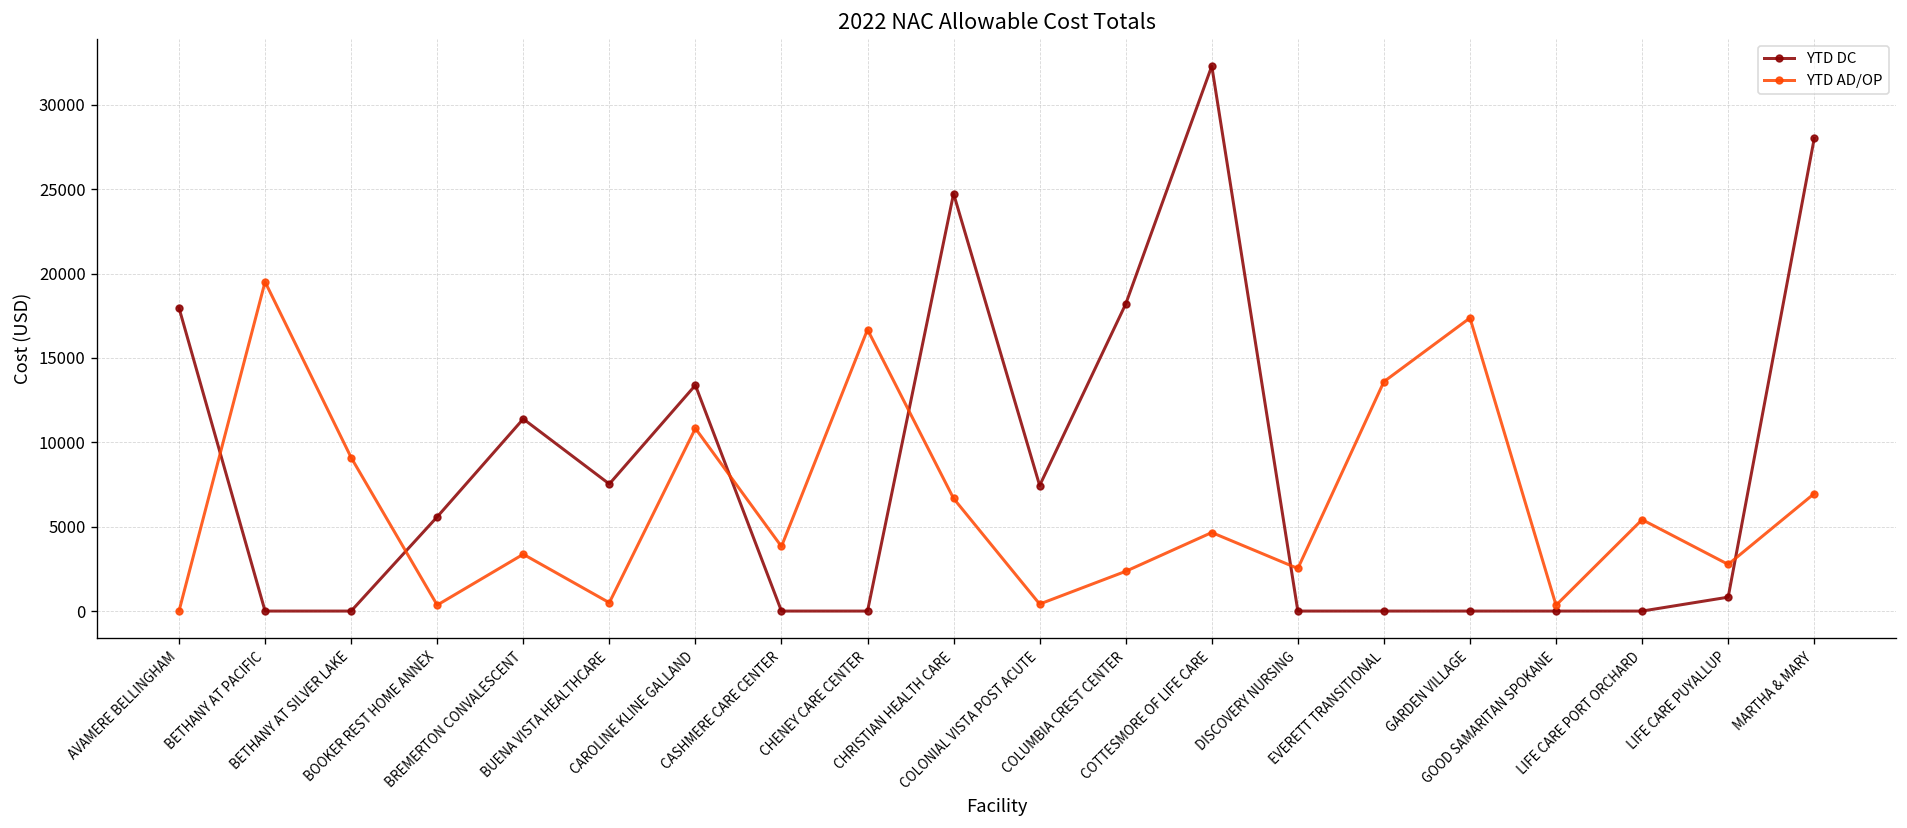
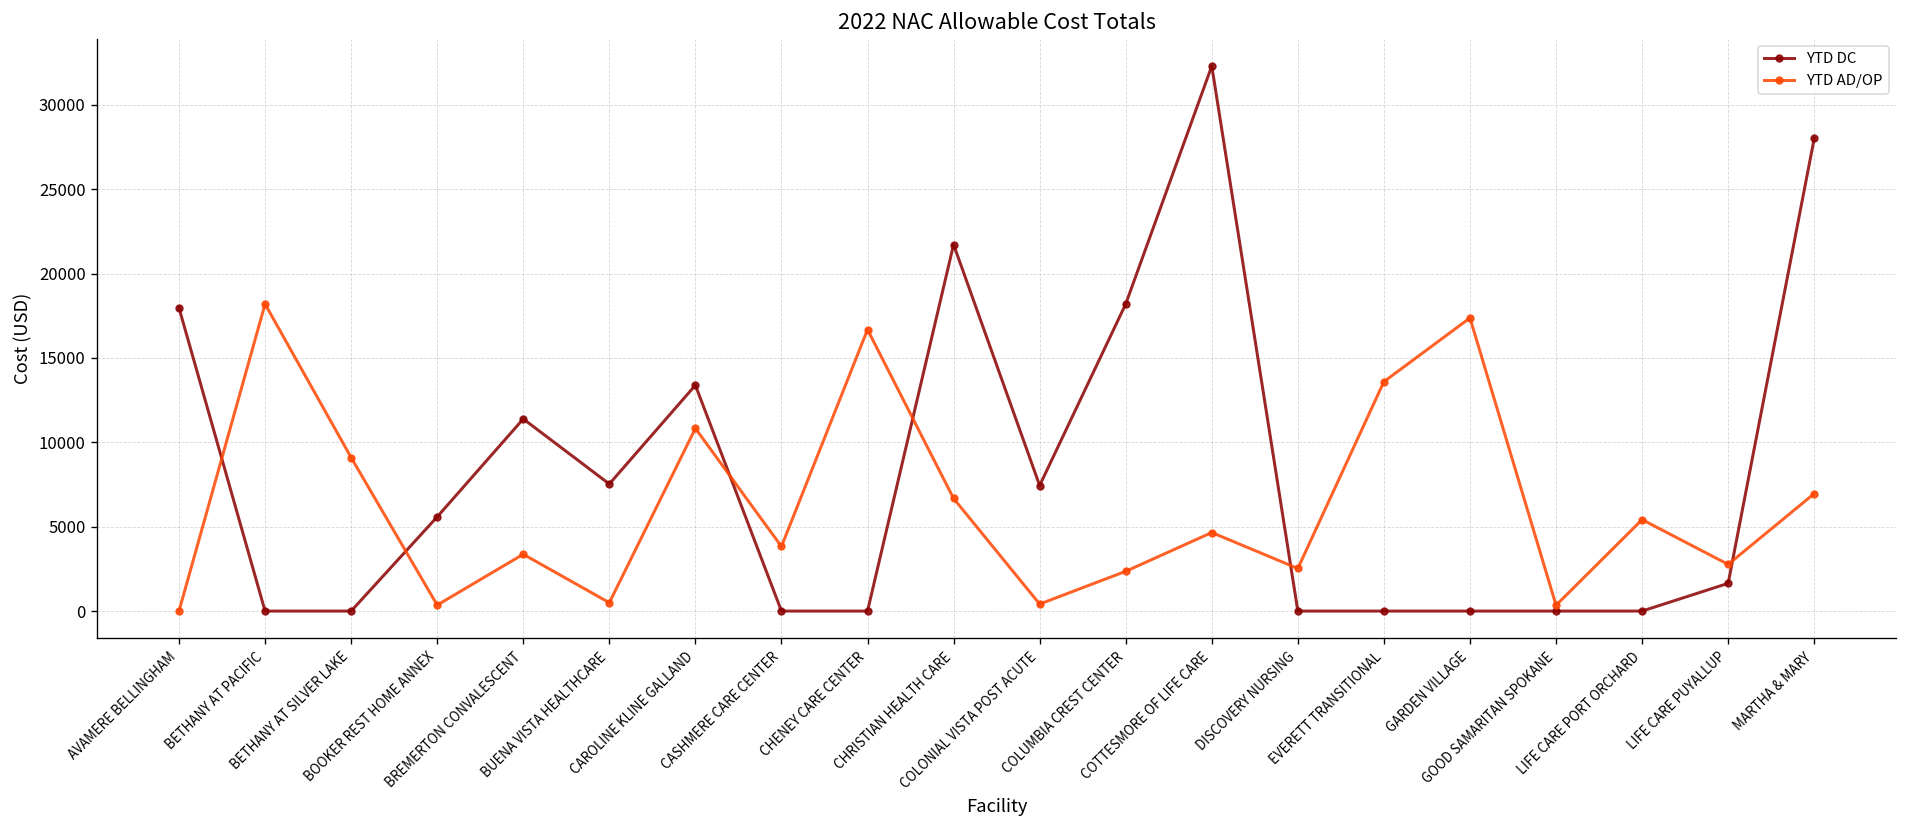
YTD AD/OP, BETHANY AT PACIFIC: 19500 -> 18200
YTD DC, CHRISTIAN HEALTH CARE: 24700 -> 21700
YTD DC, LIFE CARE PUYALLUP: 800 -> 1600
